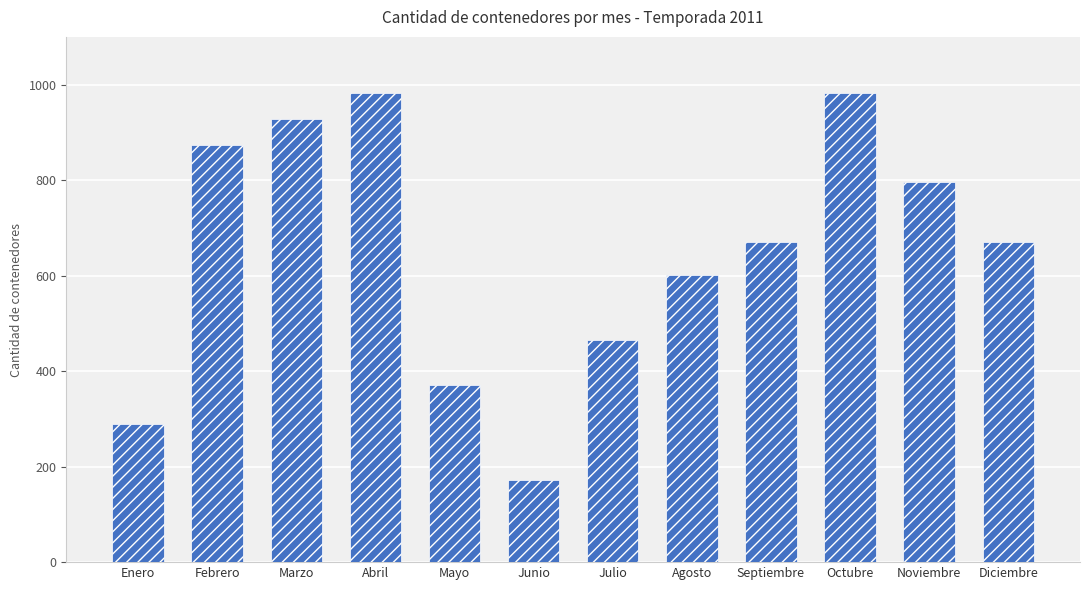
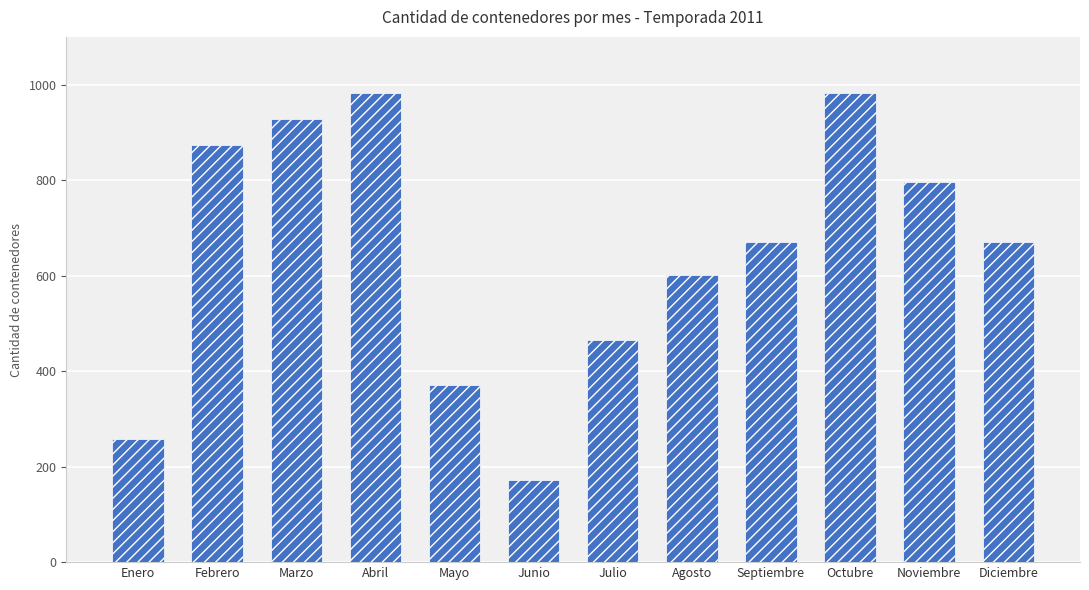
Enero: 290 -> 260
